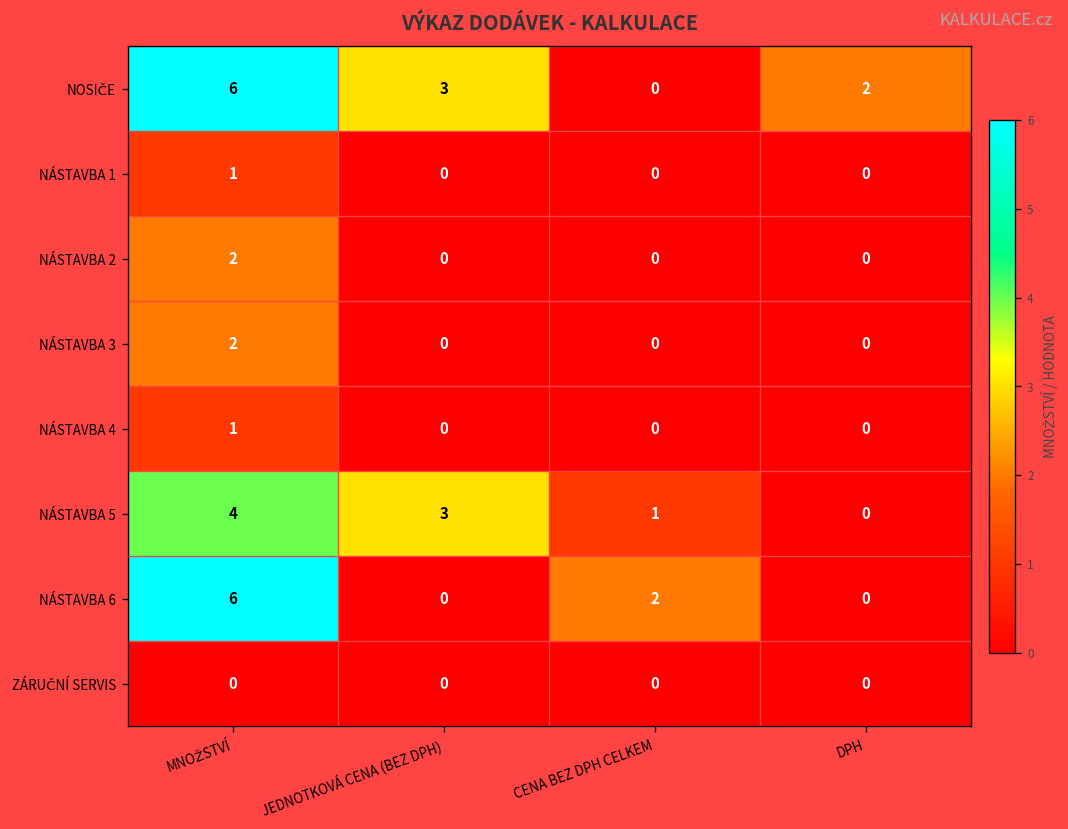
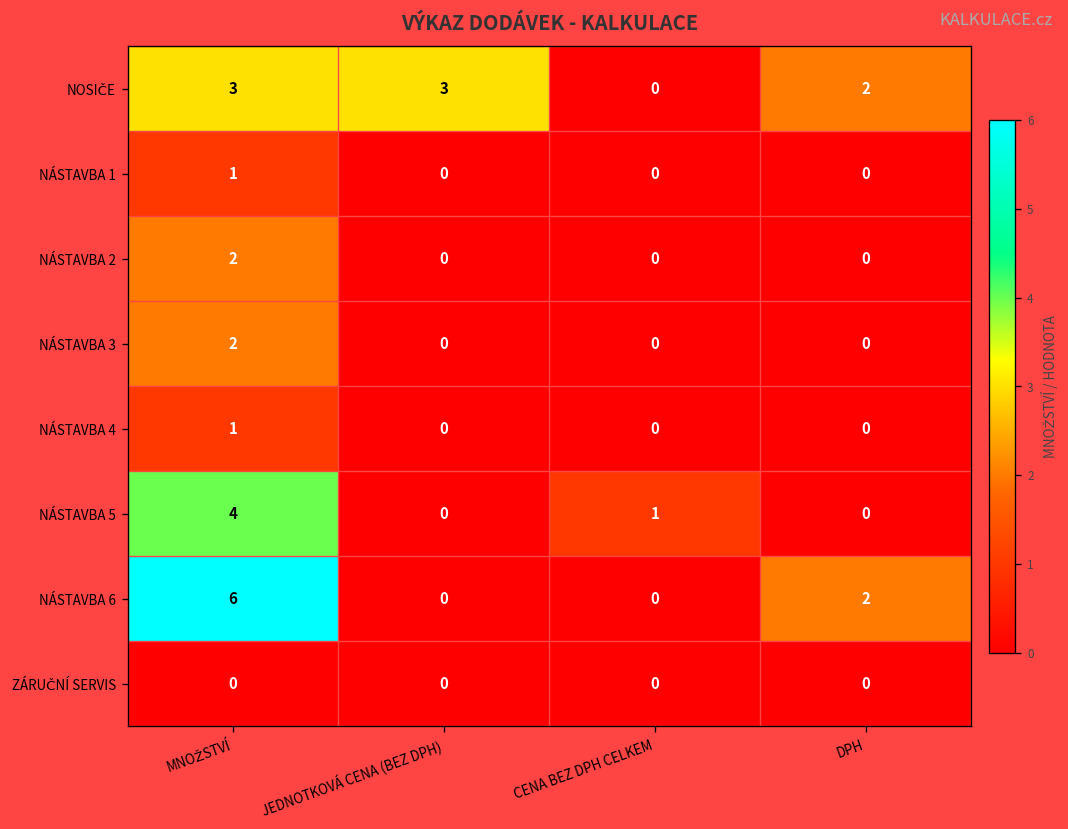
NOSIČE, MNOŽSTVÍ: 6 -> 3
NÁSTAVBA 5, JEDNOTKOVÁ CENA (BEZ DPH): 3 -> 0
NÁSTAVBA 6, CENA BEZ DPH CELKEM: 2 -> 0
NÁSTAVBA 6, DPH: 0 -> 2
